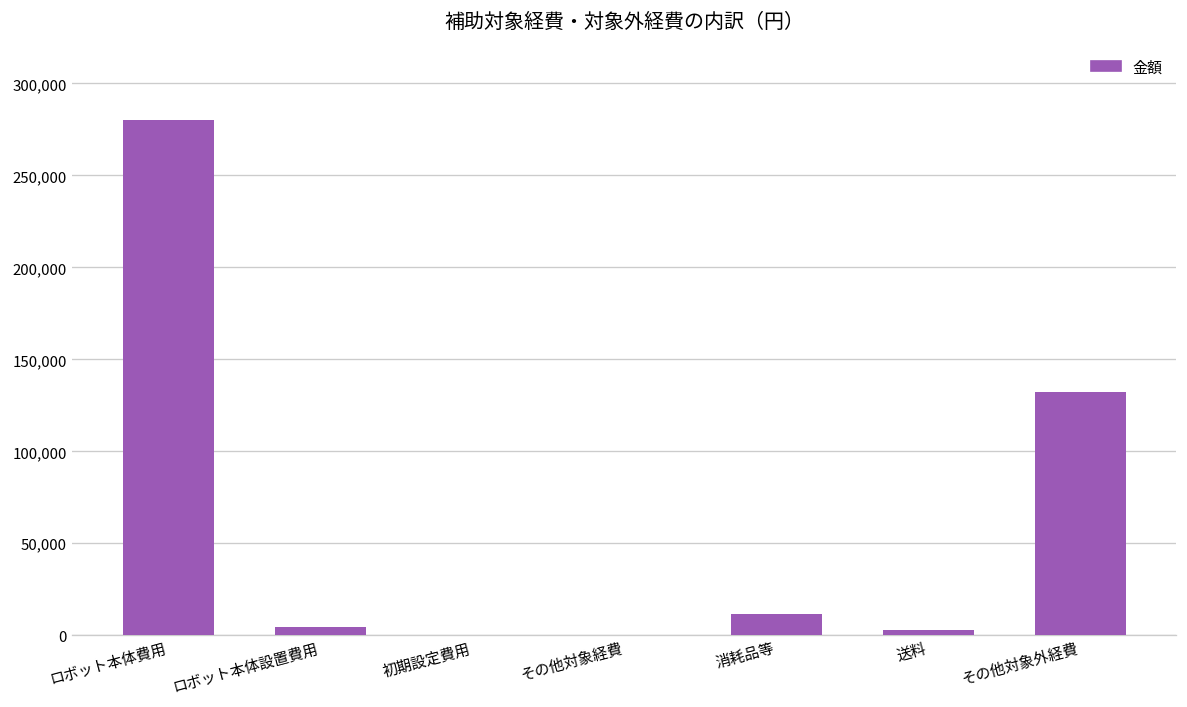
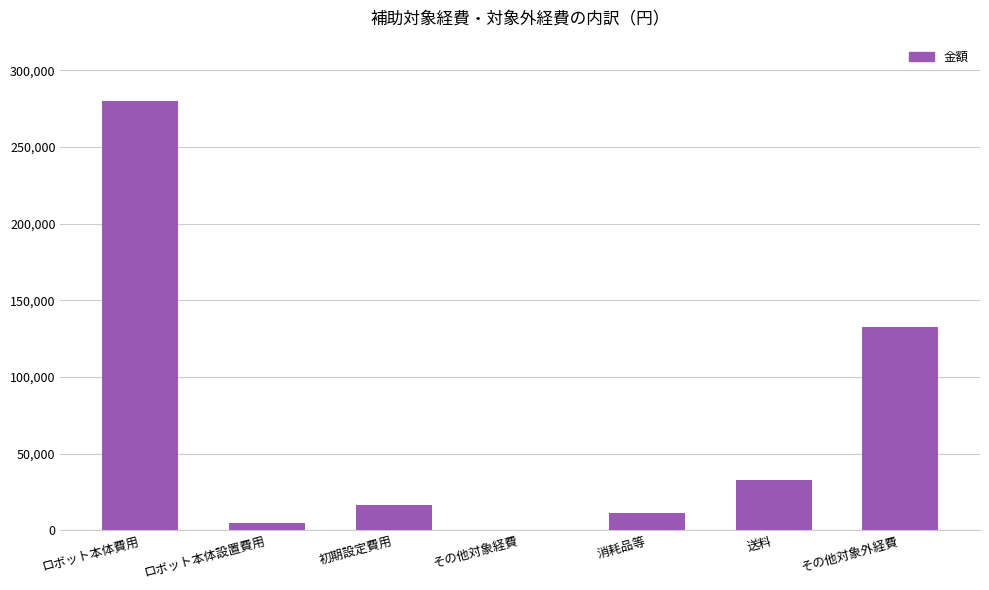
初期設定費用: 0 -> 16,000
送料: 3,000 -> 33,000
